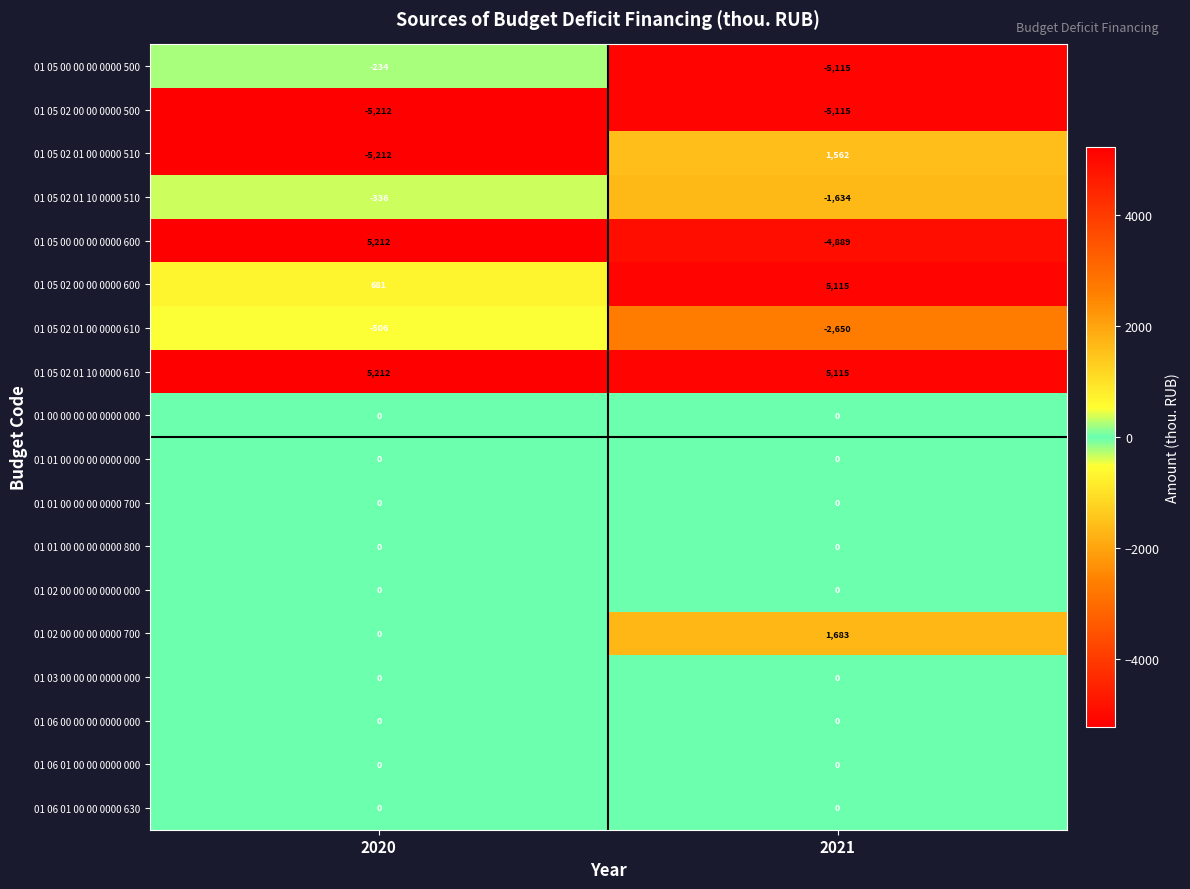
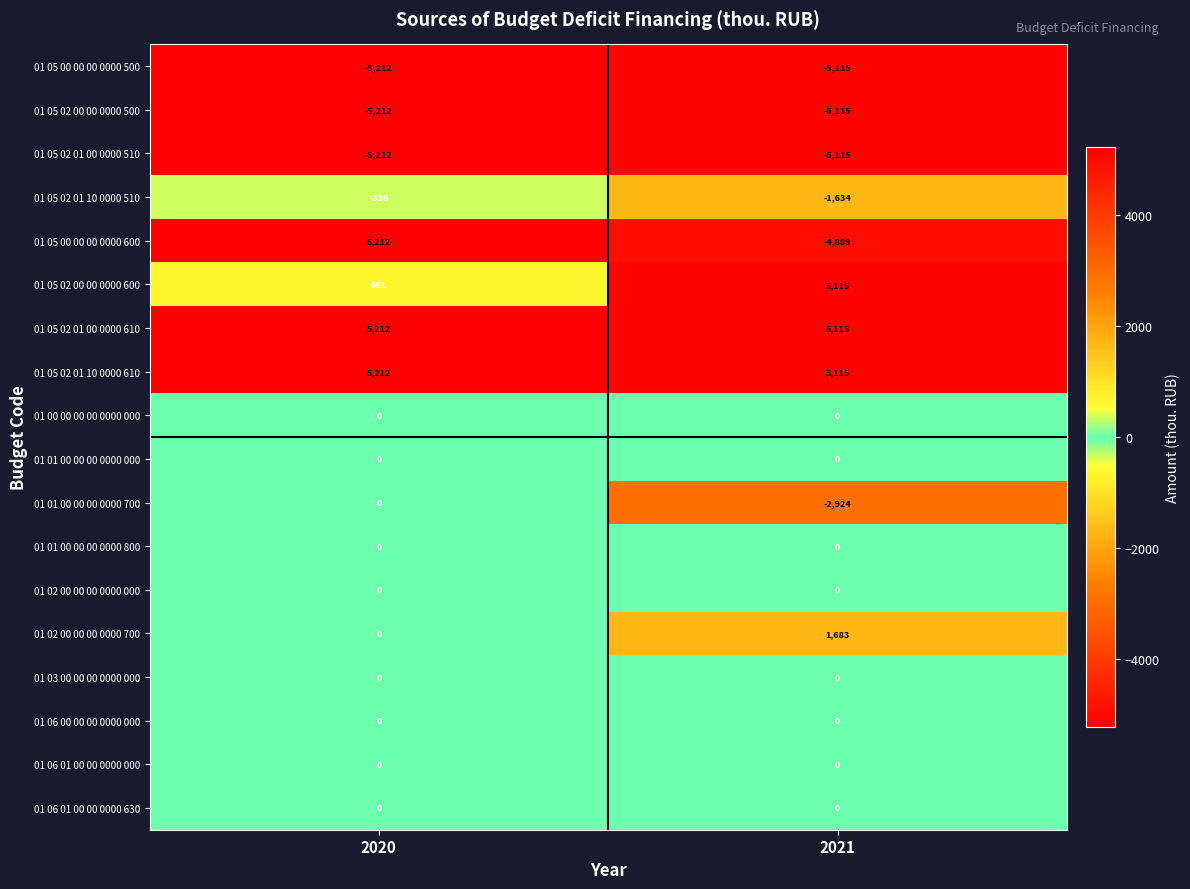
01 05 00 00 00 0000 500, 2020: -234 -> -5,212
01 05 02 01 00 0000 510, 2021: 1,562 -> -5,115
01 05 02 01 00 0000 610, 2020: -506 -> 5,212
01 05 02 01 00 0000 610, 2021: -2,650 -> 5,115
01 01 00 00 00 0000 700, 2021: 0 -> -2,924
